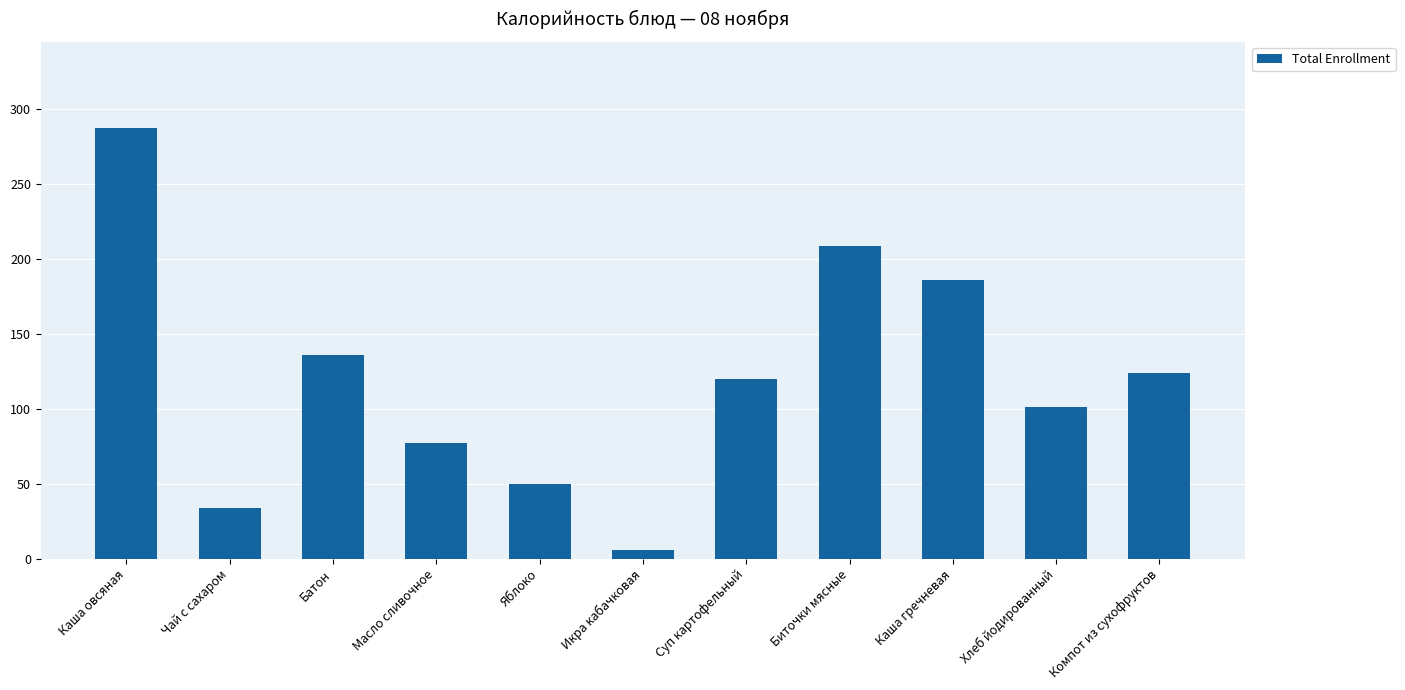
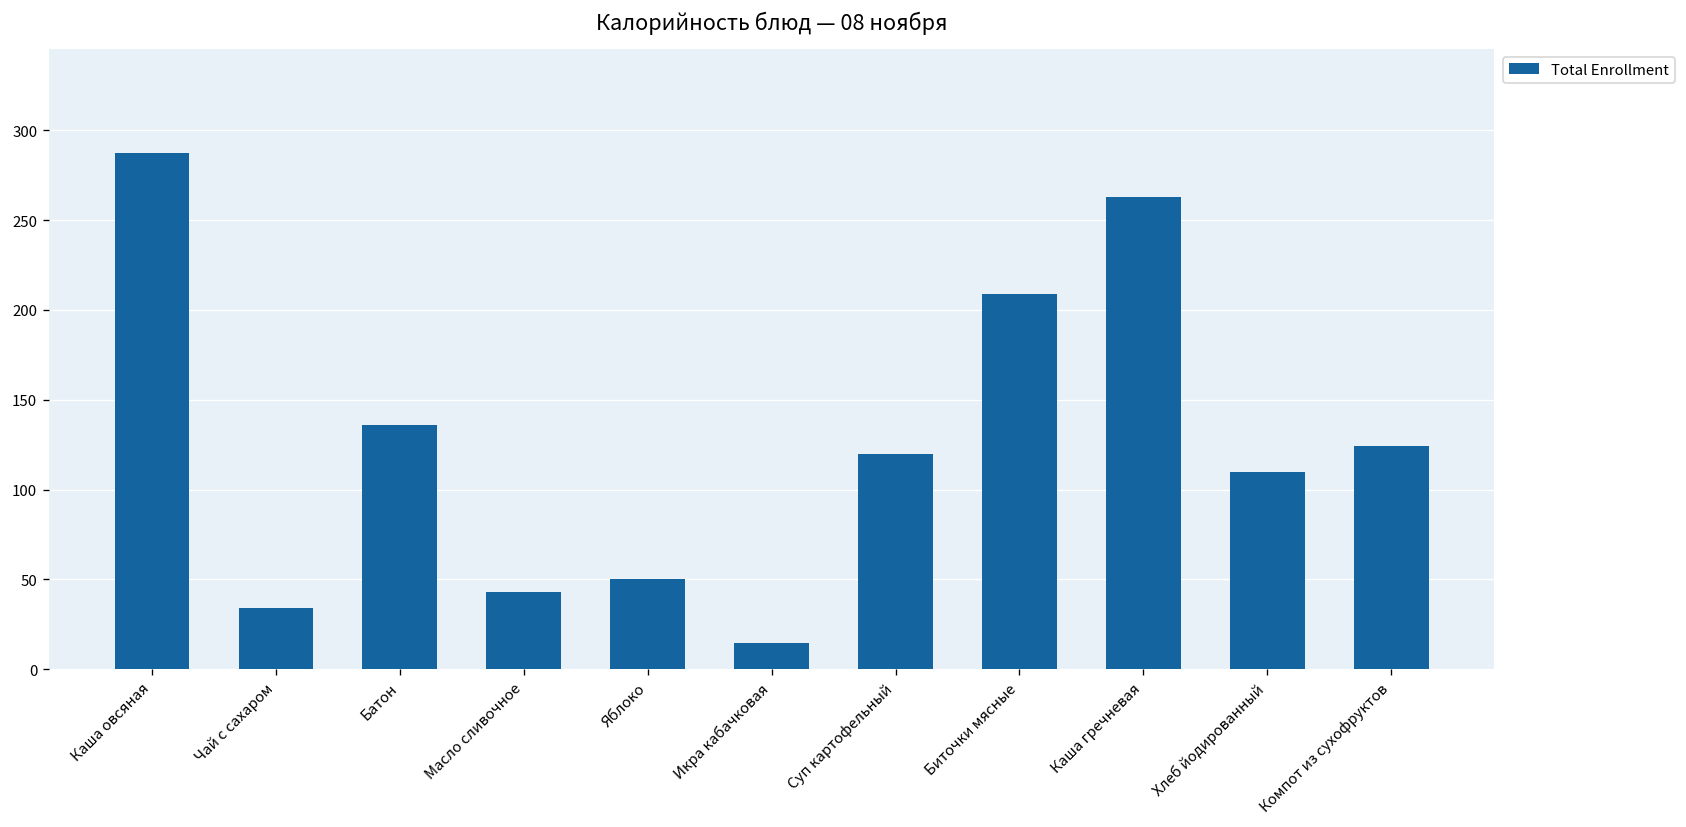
Масло сливочное: 77 -> 43
Икра кабачковая: 6 -> 15
Каша гречневая: 186 -> 263
Хлеб йодированный: 101 -> 110
